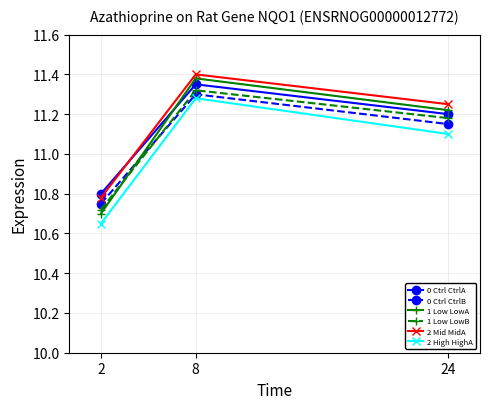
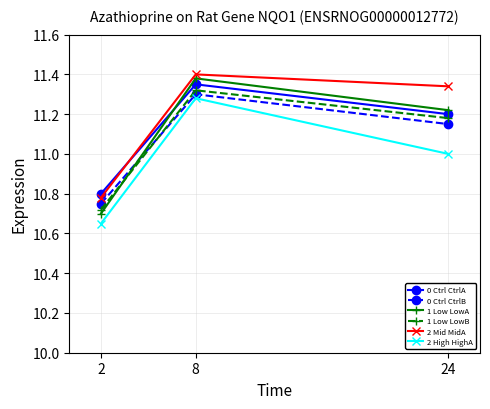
2 Mid MidA, 24: 11.25 -> 11.34
2 High HighA, 24: 11.1 -> 11.0
